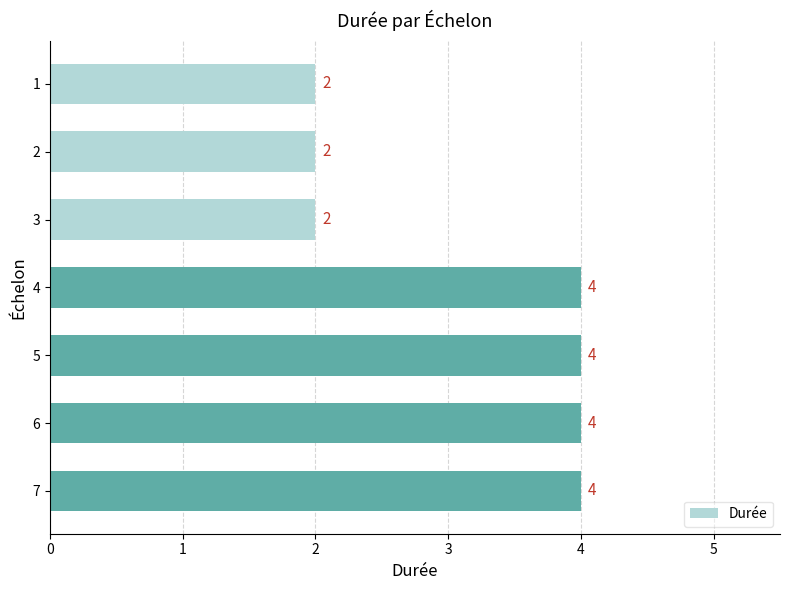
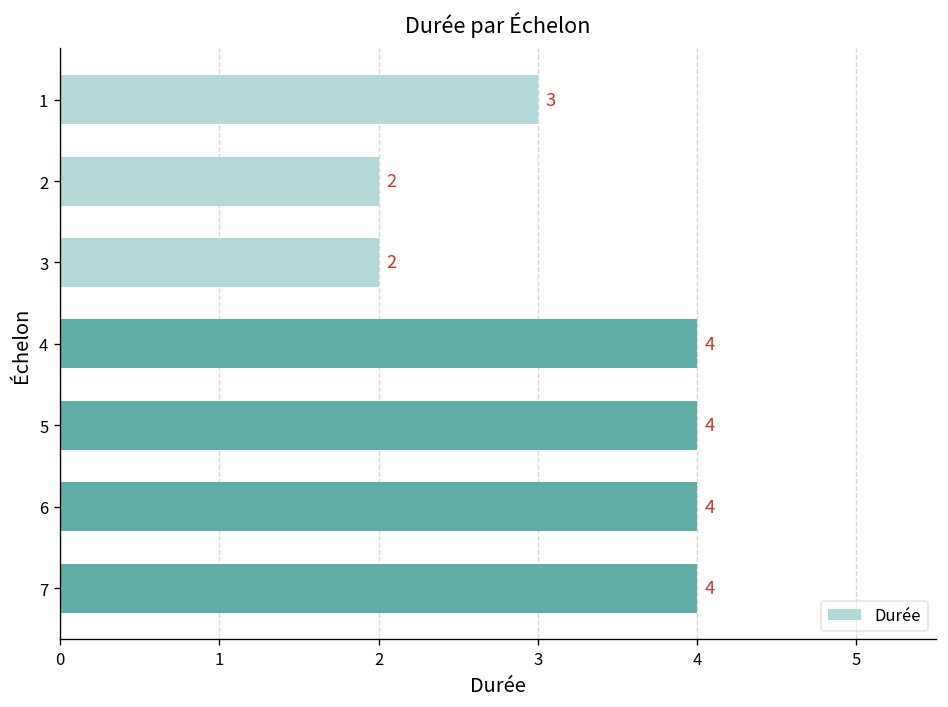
1: 2 -> 3
